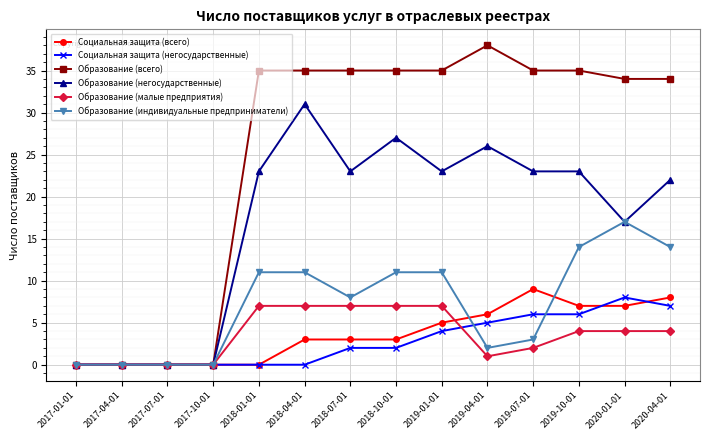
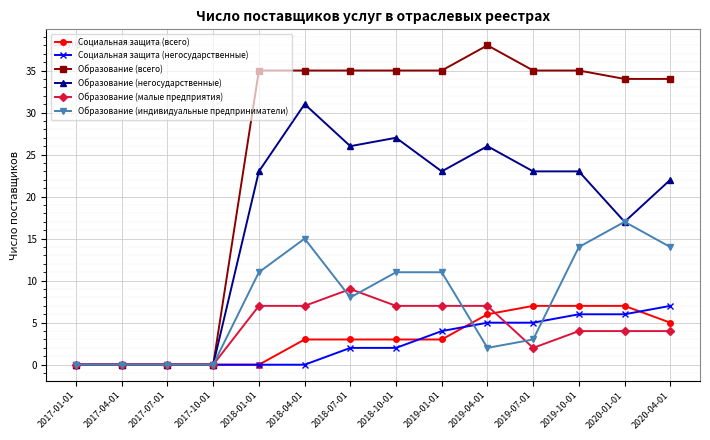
Образование (индивидуальные предприниматели), 2018-04-01: 11 -> 15
Образование (негосударственные), 2018-07-01: 23 -> 26
Образование (малые предприятия), 2018-07-01: 7 -> 9
Социальная защита (всего), 2019-01-01: 5 -> 3
Образование (малые предприятия), 2019-04-01: 1 -> 7
Социальная защита (всего), 2019-07-01: 9 -> 7
Социальная защита (негосударственные), 2019-07-01: 6 -> 5
Социальная защита (негосударственные), 2020-01-01: 8 -> 6
Социальная защита (всего), 2020-04-01: 8 -> 5
